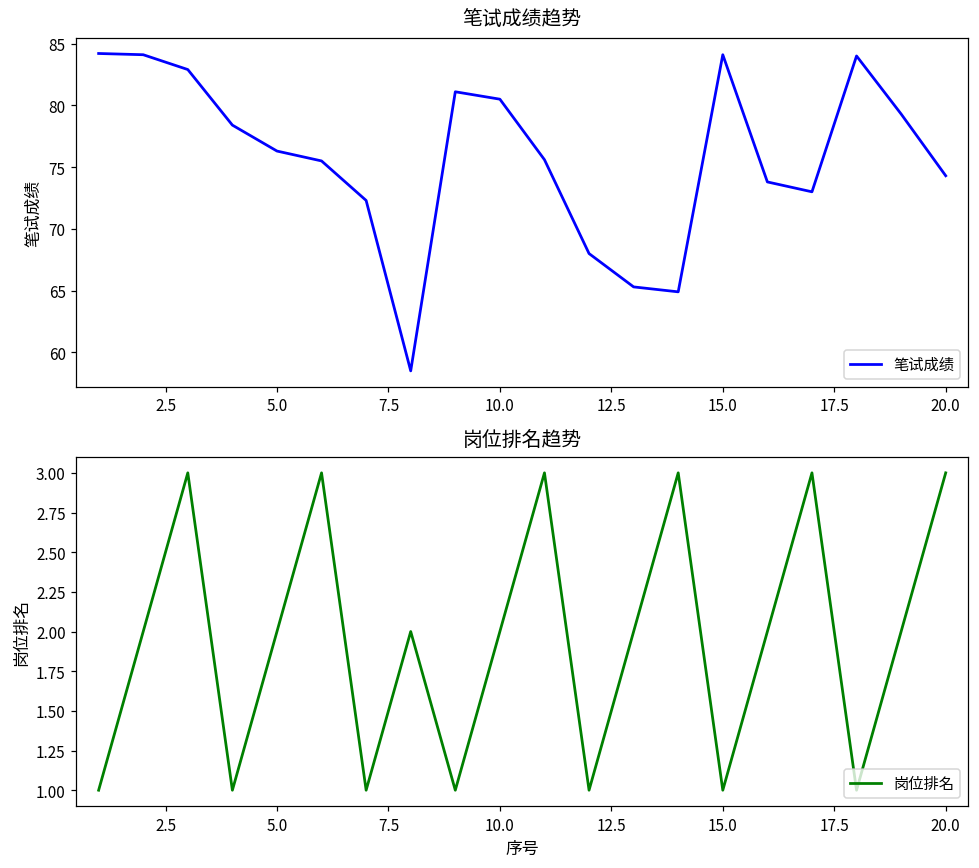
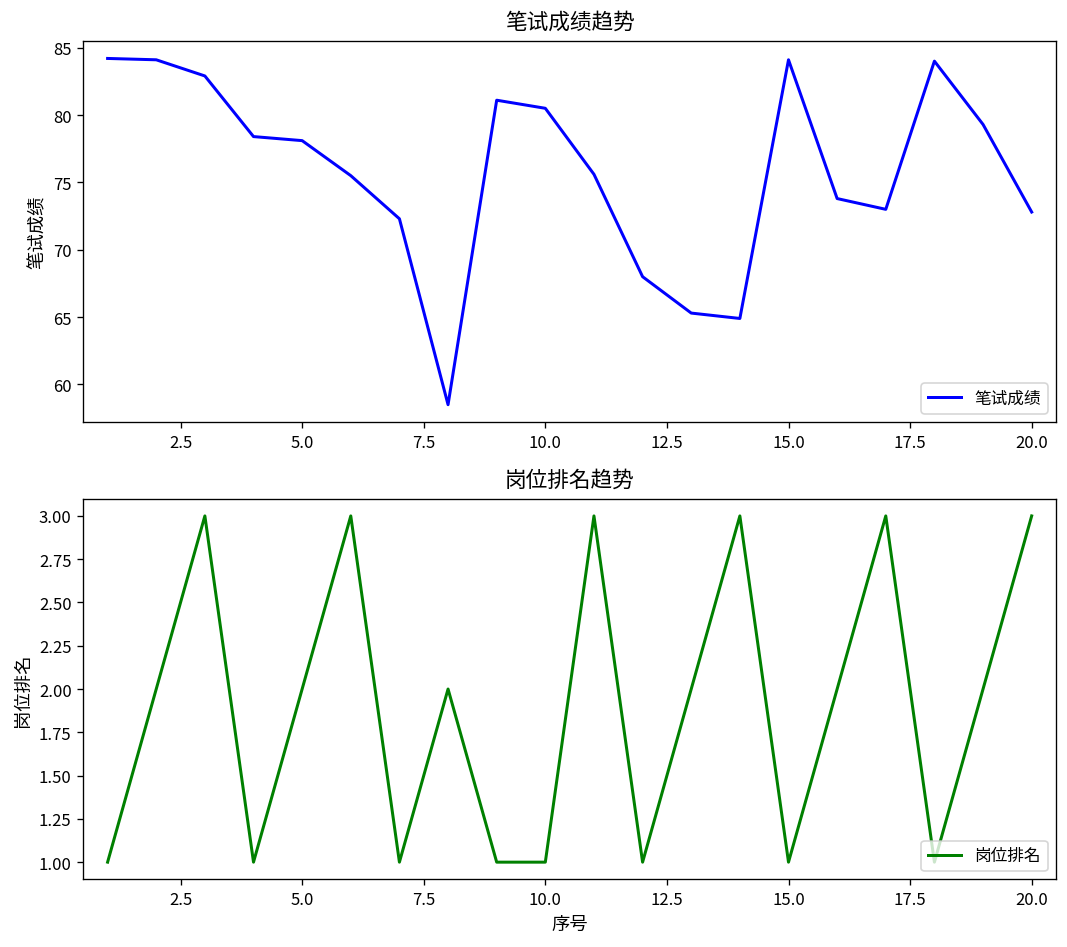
笔试成绩趋势, 5.0: 76.3 -> 78.1
笔试成绩趋势, 20.0: 74.3 -> 72.8
岗位排名趋势, 10.0: 2 -> 1
